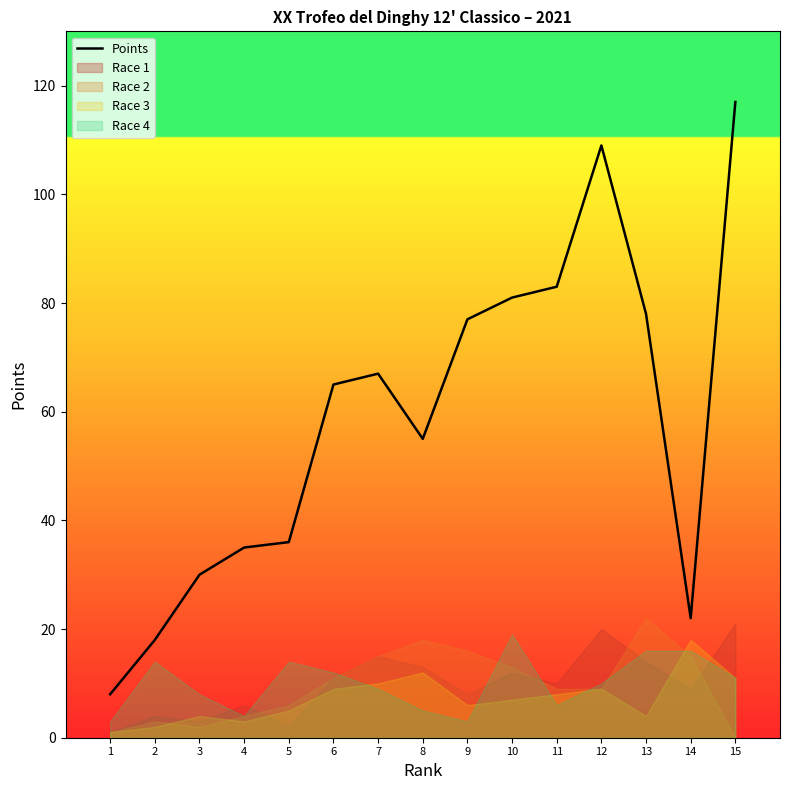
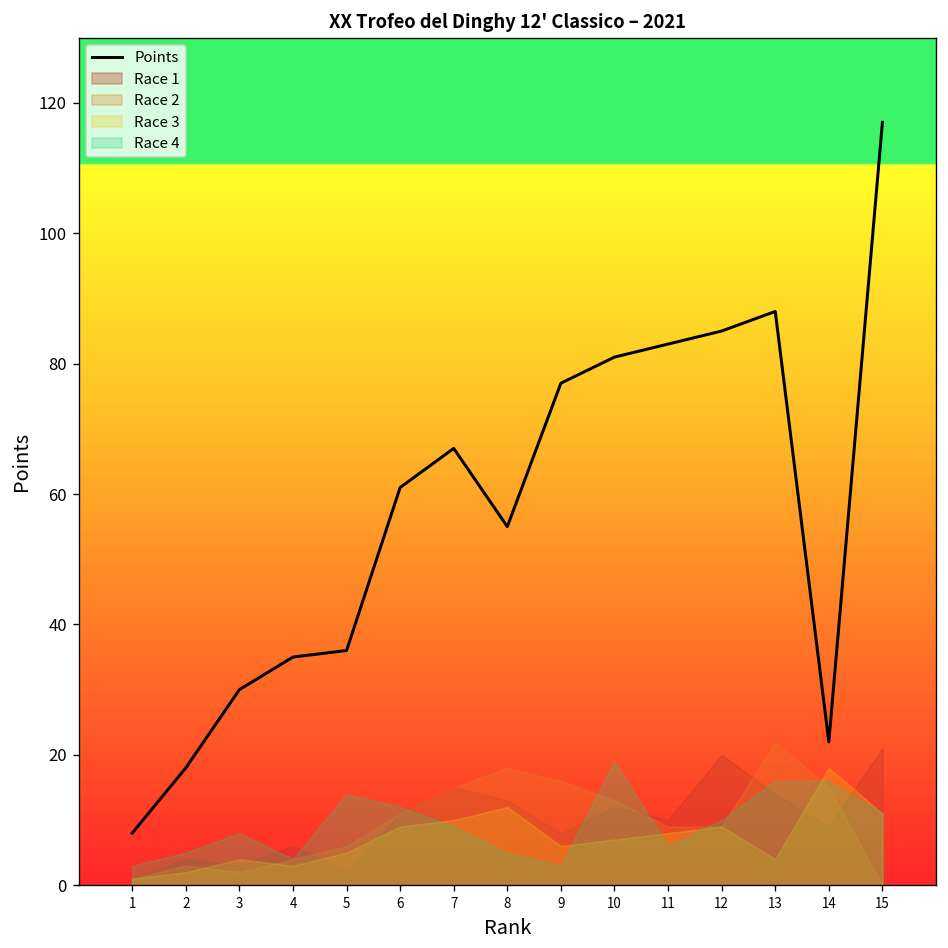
Race 4, 2: 14 -> 5
Points, 6: 65 -> 61
Points, 12: 109 -> 85
Points, 13: 78 -> 88
